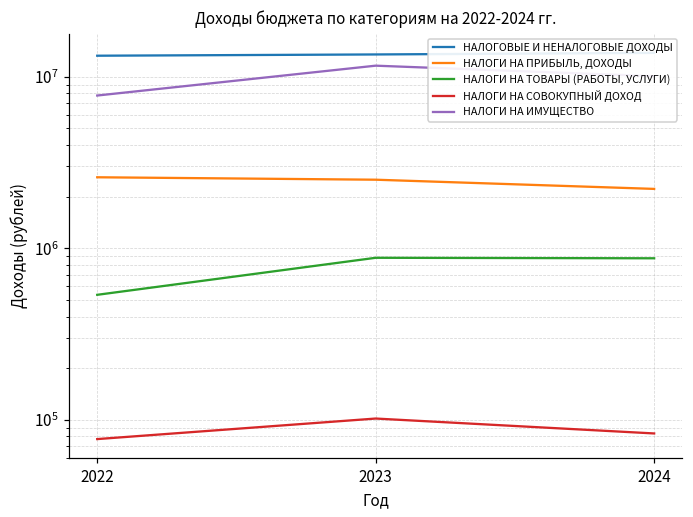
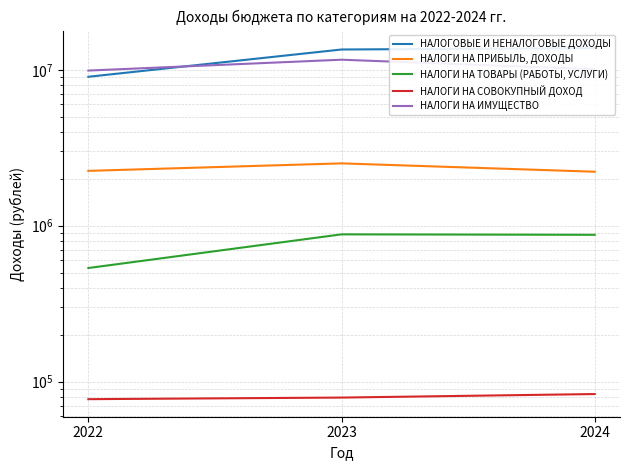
НАЛОГОВЫЕ И НЕНАЛОГОВЫЕ ДОХОДЫ, 2022: 13000000 -> 9000000
НАЛОГИ НА ПРИБЫЛЬ, ДОХОДЫ, 2022: 2600000 -> 2200000
НАЛОГИ НА ИМУЩЕСТВО, 2022: 8000000 -> 10000000
НАЛОГИ НА СОВОКУПНЫЙ ДОХОД, 2023: 100000 -> 80000
